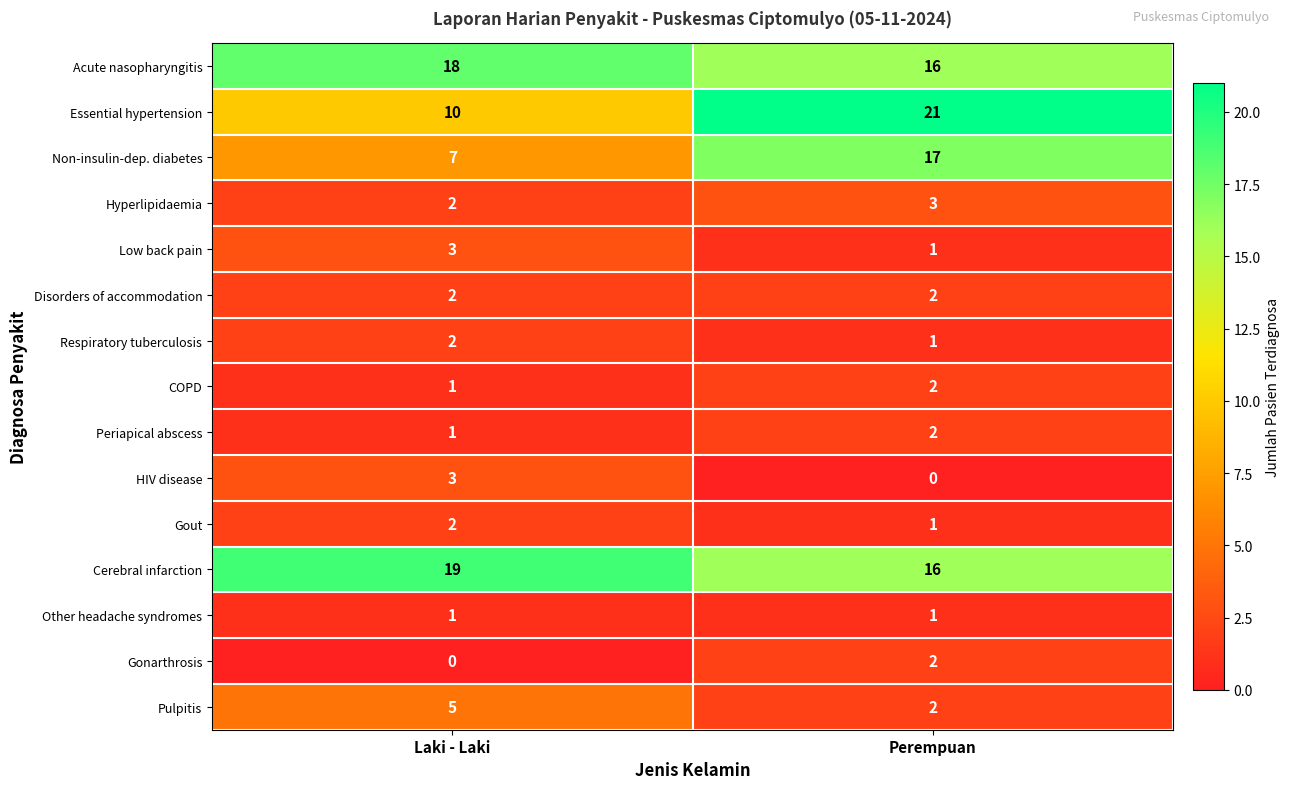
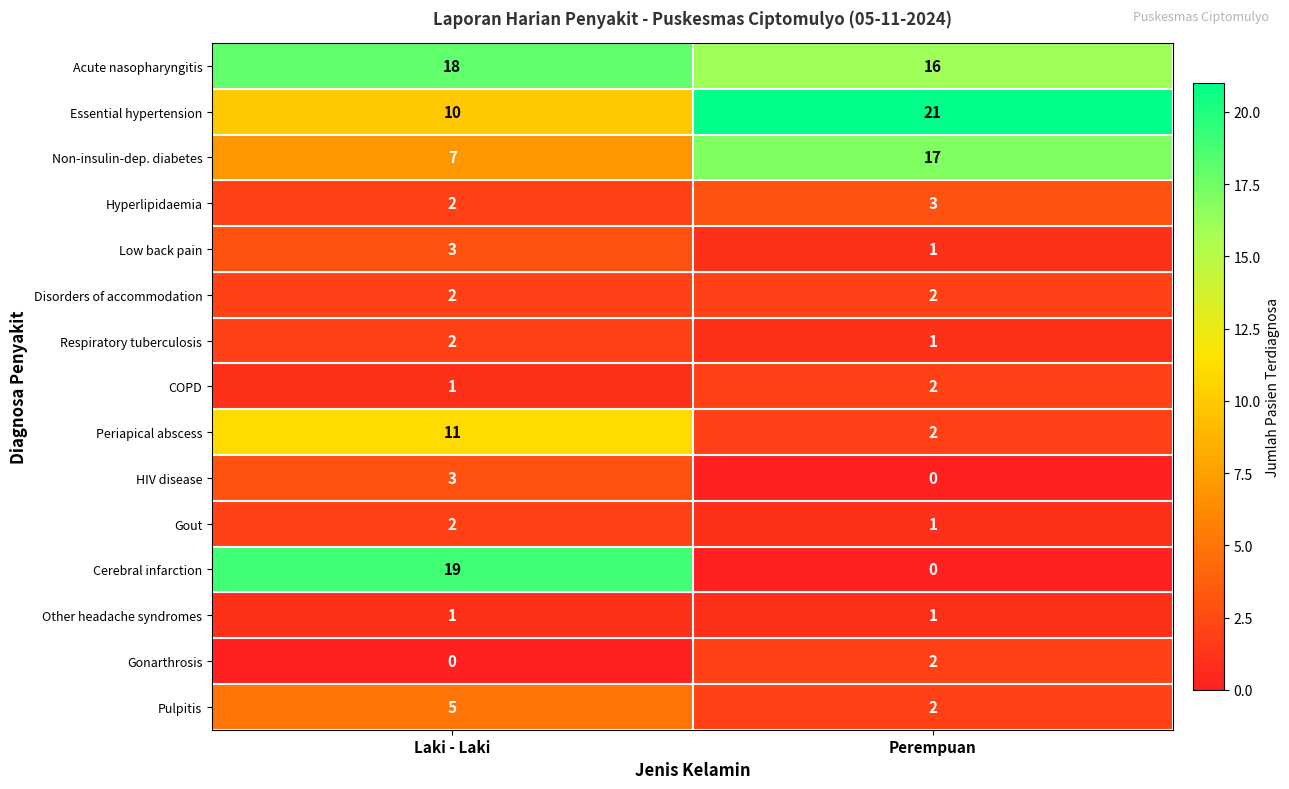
Periapical abscess, Laki - Laki: 1 -> 11
Cerebral infarction, Perempuan: 16 -> 0
